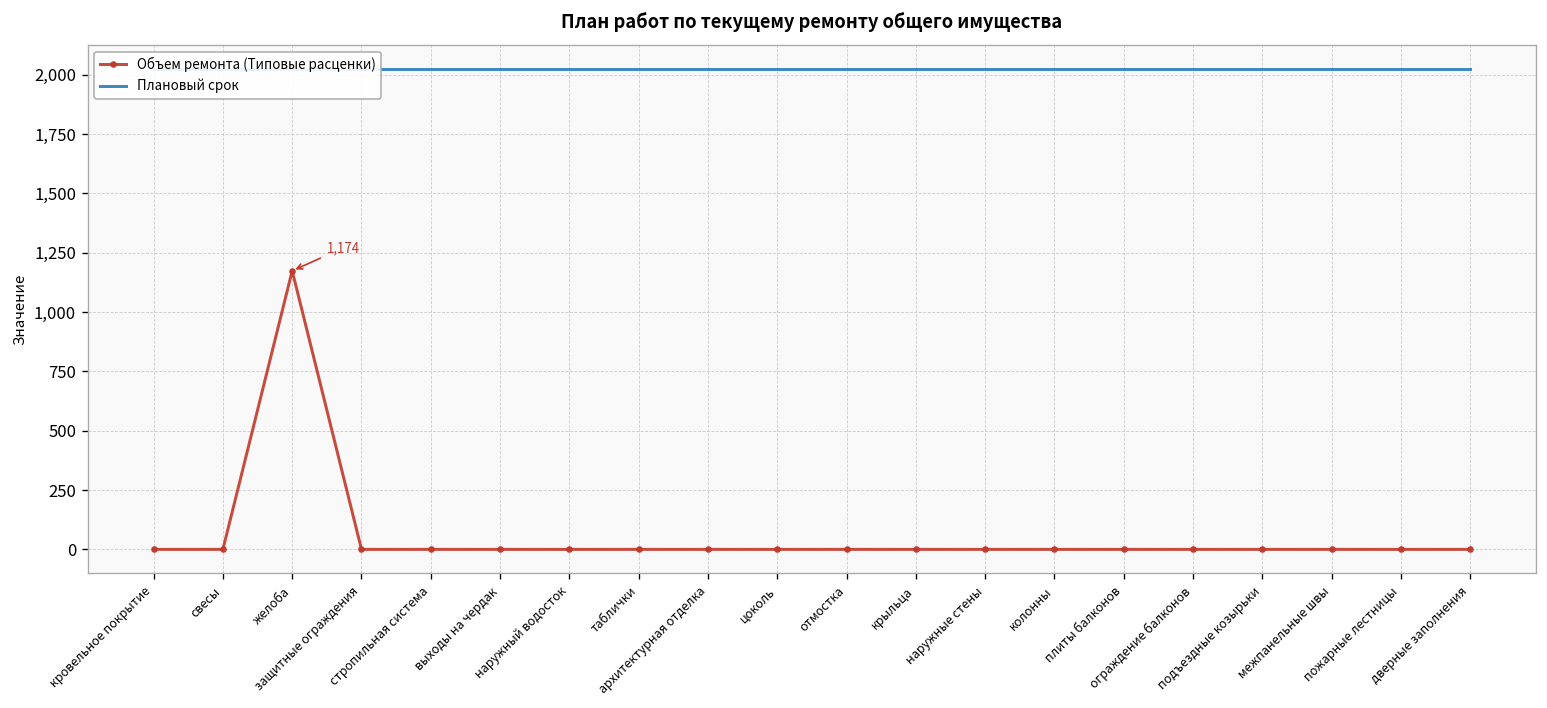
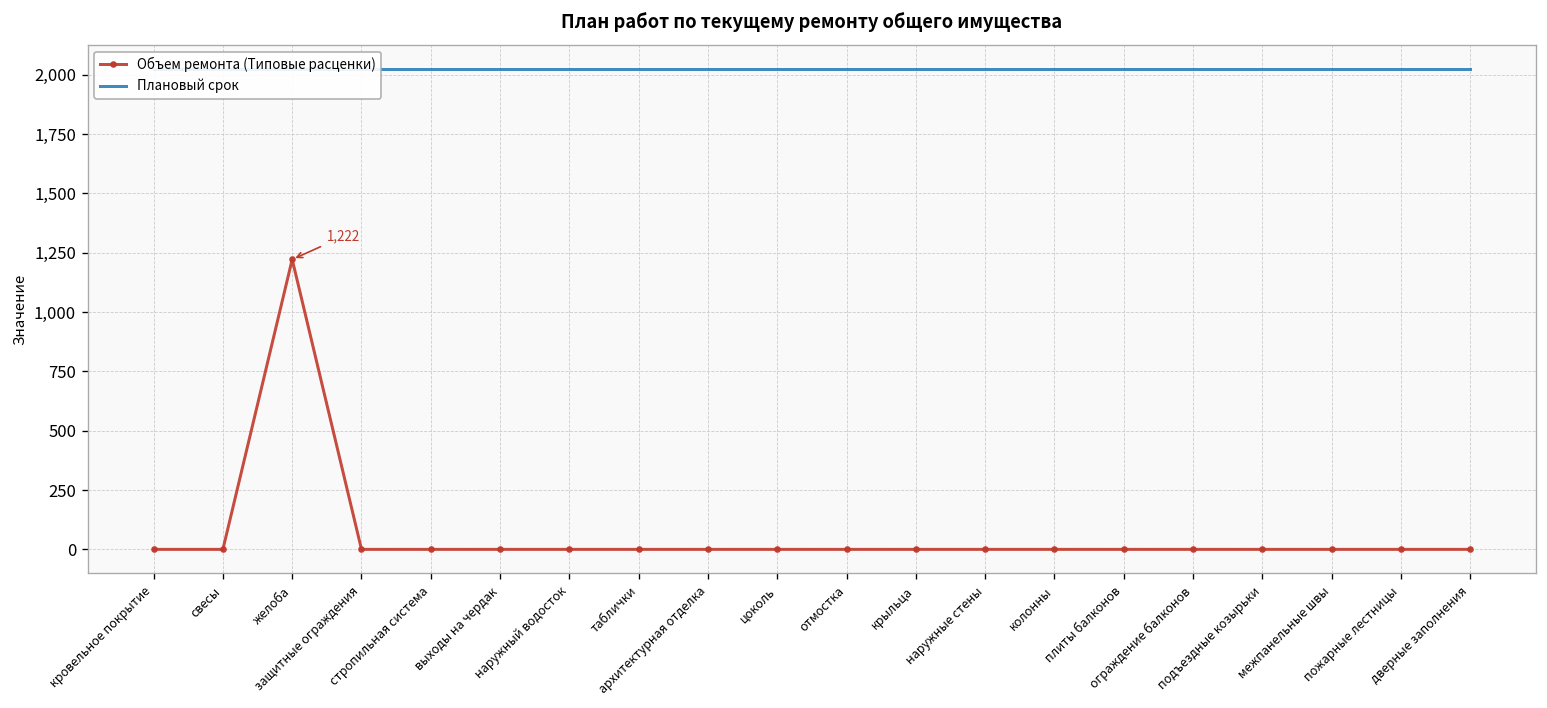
Объем ремонта (Типовые расценки), желоба: 1,174 -> 1,222
